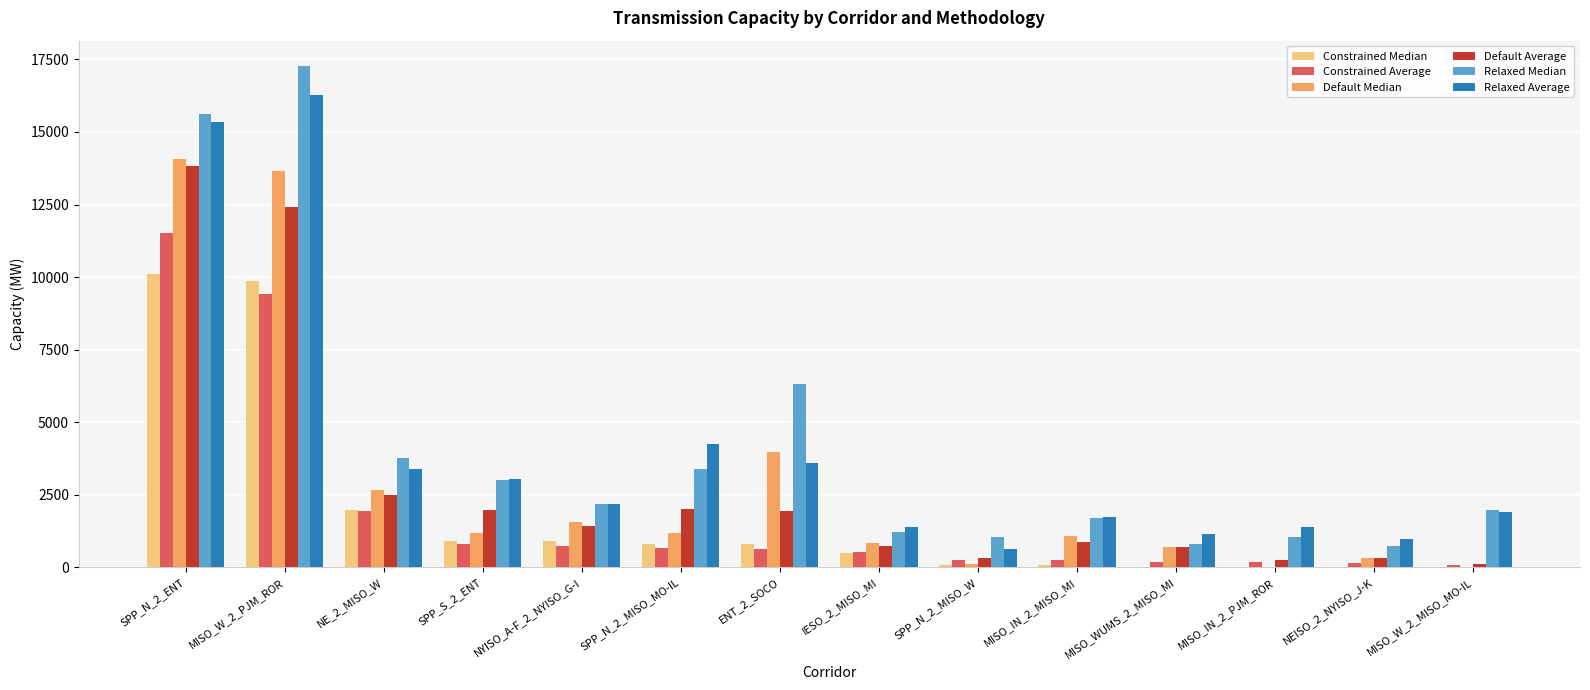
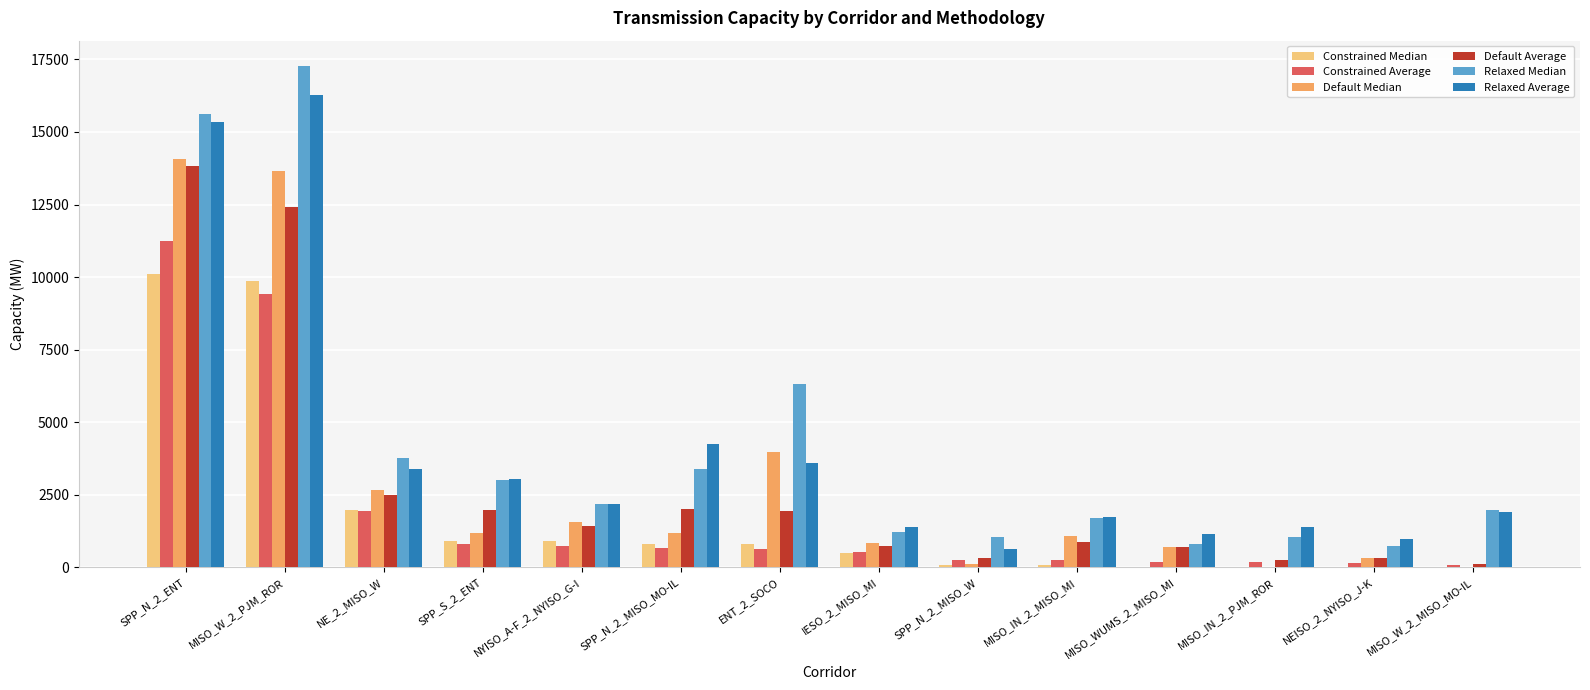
Constrained Average, SPP_N_2_ENT: 11500 -> 11200
